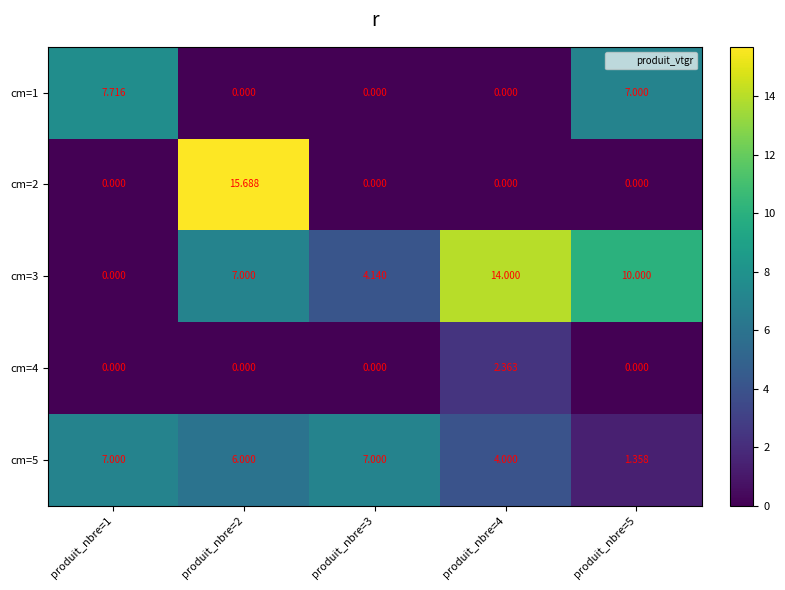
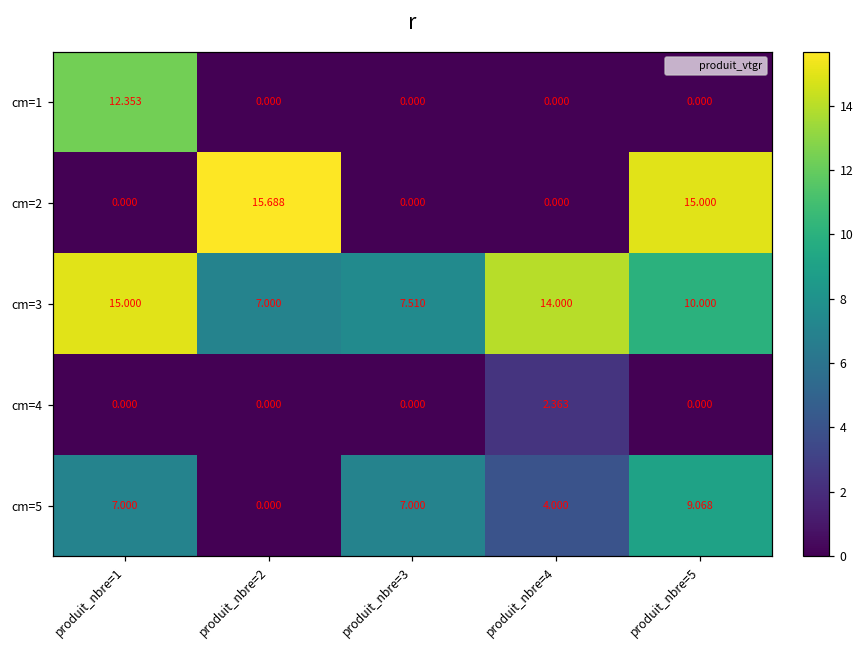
cm=1, produit_nbre=1: 7.716 -> 12.353
cm=1, produit_nbre=5: 7.000 -> 0.000
cm=2, produit_nbre=5: 0.000 -> 15.000
cm=3, produit_nbre=1: 0.000 -> 15.000
cm=3, produit_nbre=3: 4.140 -> 7.510
cm=5, produit_nbre=2: 6.000 -> 0.000
cm=5, produit_nbre=5: 1.358 -> 9.068
